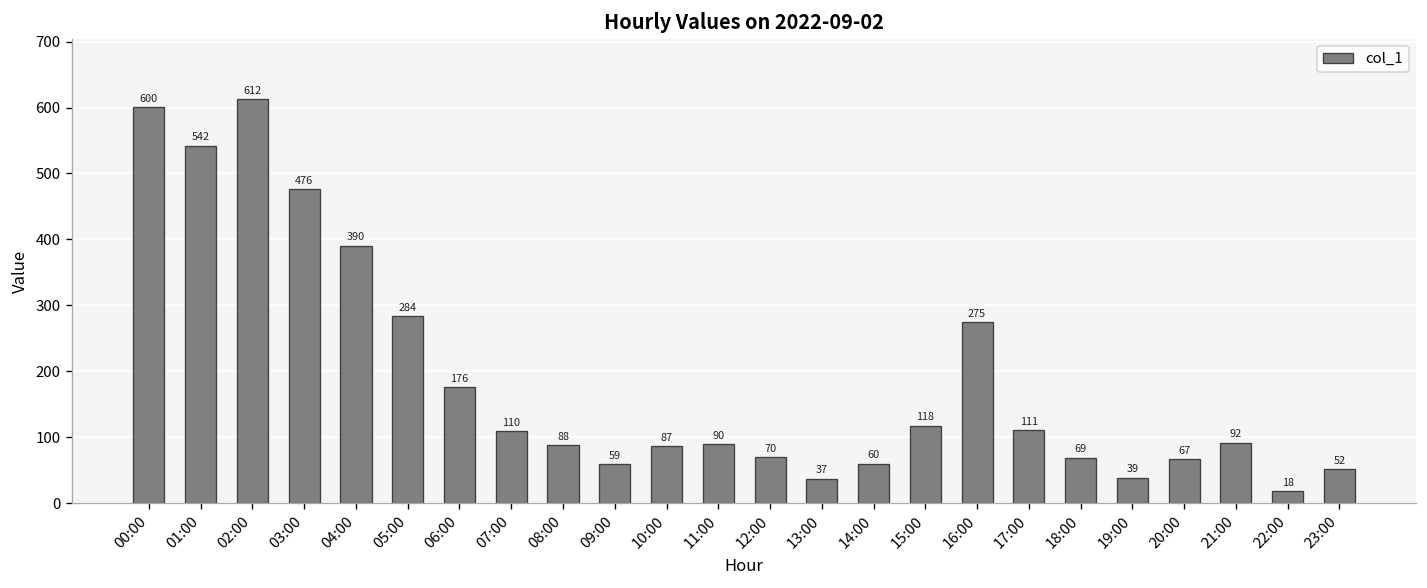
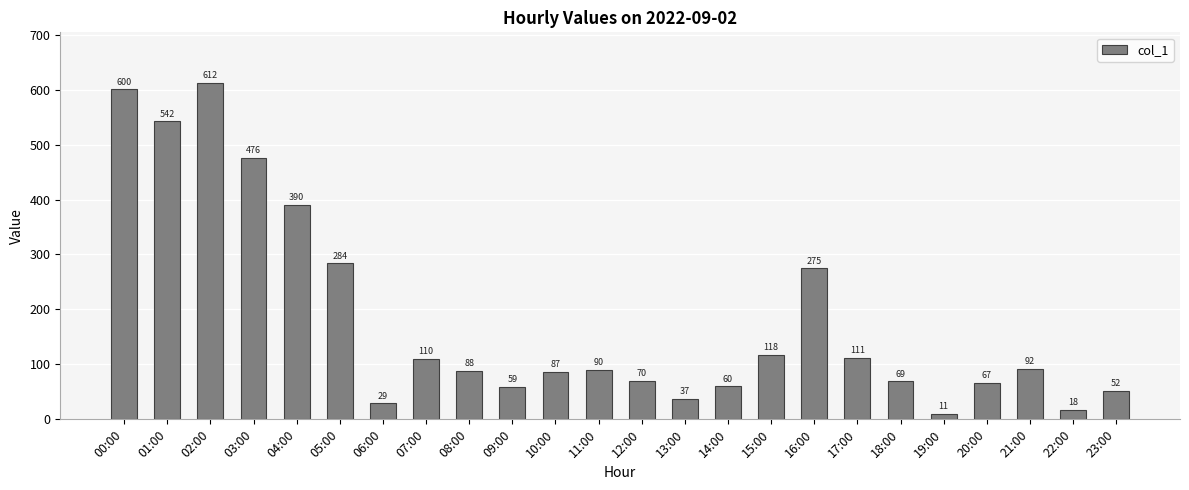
06:00: 176 -> 29
19:00: 39 -> 11
